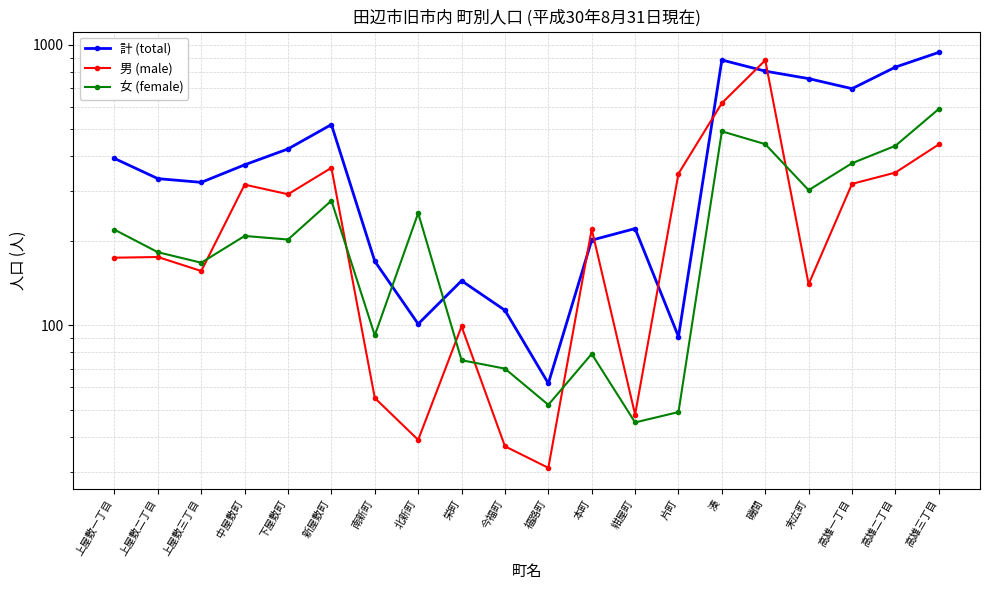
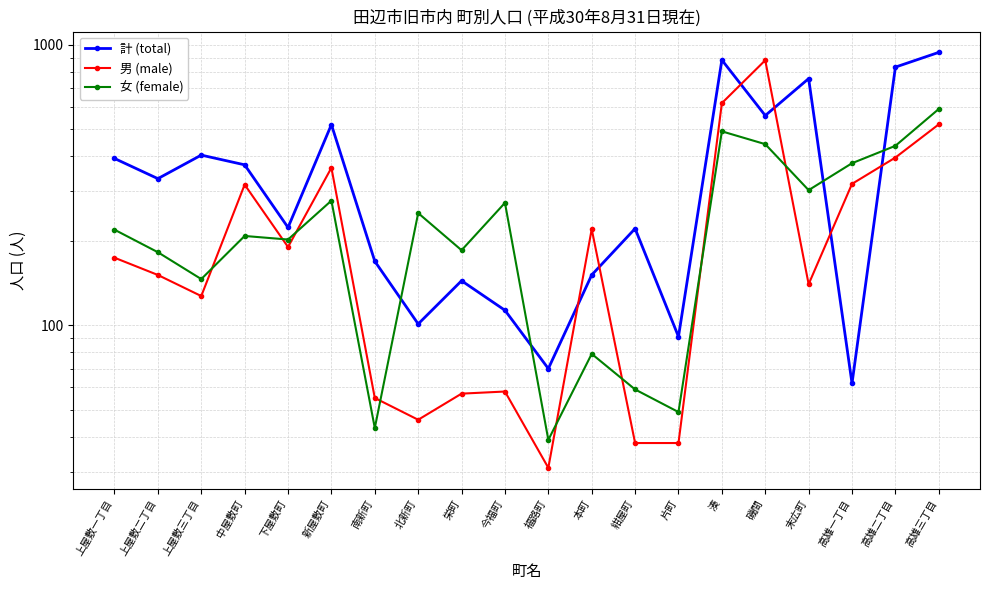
男 (male), 上屋敷二丁目: 180 -> 150
計 (total), 上屋敷三丁目: 320 -> 400
男 (male), 上屋敷三丁目: 160 -> 130
女 (female), 上屋敷三丁目: 170 -> 150
計 (total), 下屋敷町: 430 -> 220
男 (male), 下屋敷町: 290 -> 190
女 (female), 南新町: 92 -> 43
男 (male), 北新町: 39 -> 46
男 (male), 栄町: 99 -> 57
女 (female), 栄町: 75 -> 190
男 (male), 今福町: 37 -> 58
女 (female), 今福町: 70 -> 270
計 (total), 福路町: 62 -> 70
女 (female), 福路町: 52 -> 39
計 (total), 本町: 200 -> 150
男 (male), 紺屋町: 48 -> 38
女 (female), 紺屋町: 45 -> 59
男 (male), 片町: 350 -> 38
計 (total), 磯間: 810 -> 560
計 (total), 高雄一丁目: 700 -> 62
男 (male), 高雄二丁目: 350 -> 400
男 (male), 高雄三丁目: 440 -> 520
